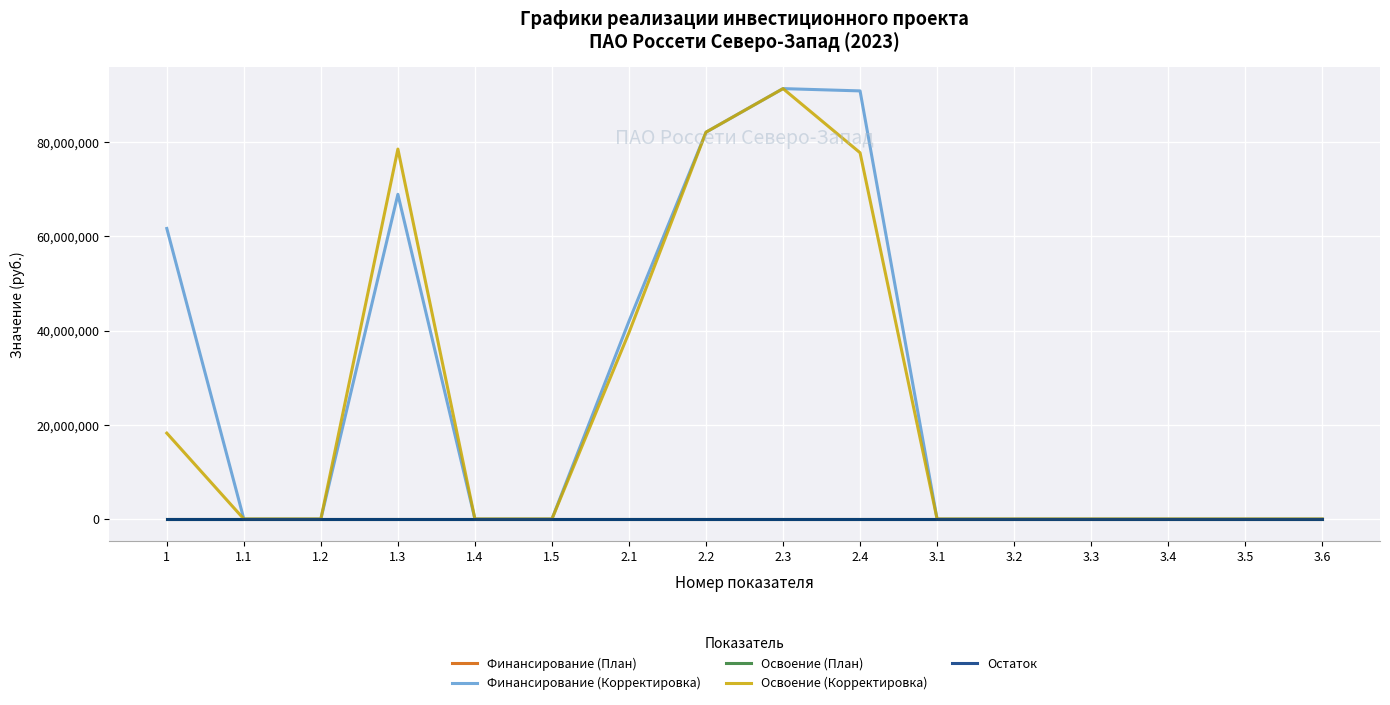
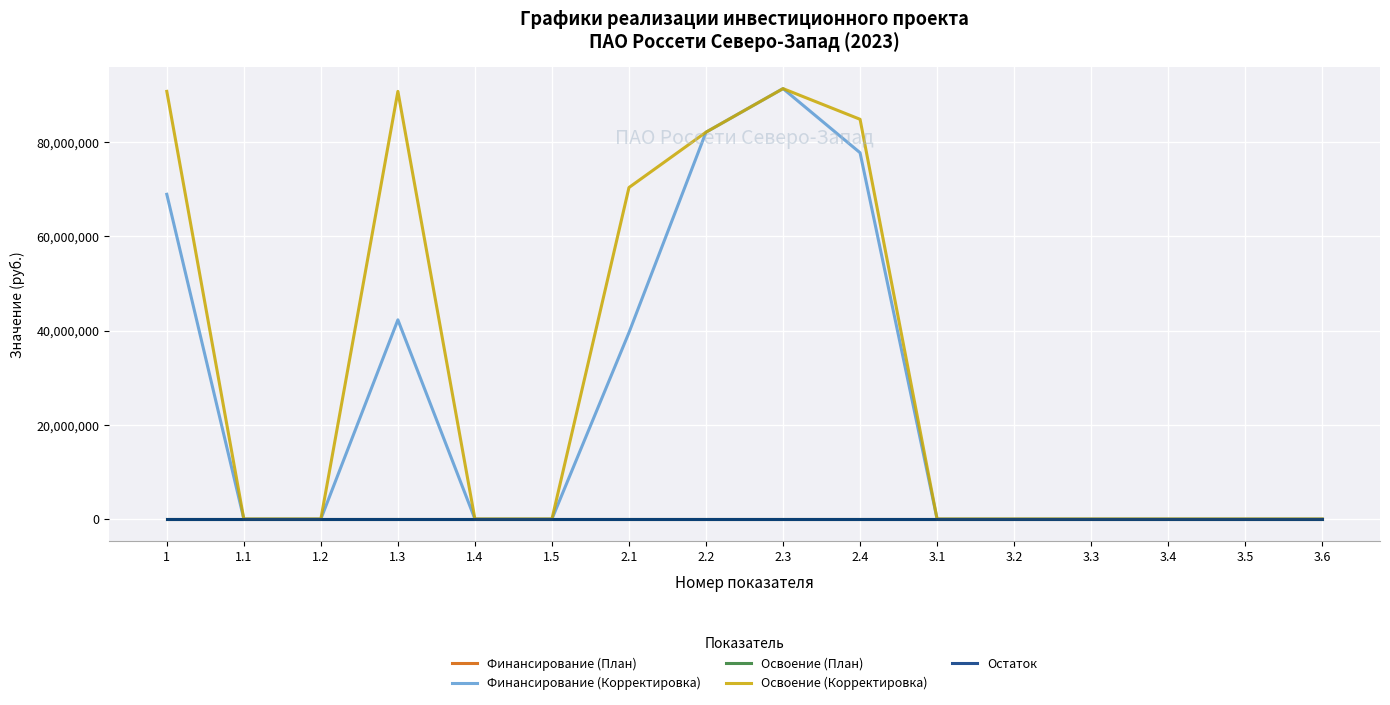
Финансирование (Корректировка), 1: 62,000,000 -> 69,000,000
Освоение (Корректировка), 1: 18,000,000 -> 91,000,000
Финансирование (Корректировка), 1.3: 69,000,000 -> 42,000,000
Освоение (Корректировка), 1.3: 79,000,000 -> 91,000,000
Финансирование (Корректировка), 2.1: 42,000,000 -> 40,000,000
Освоение (Корректировка), 2.1: 40,000,000 -> 70,000,000
Финансирование (Корректировка), 2.4: 91,000,000 -> 78,000,000
Освоение (Корректировка), 2.4: 78,000,000 -> 85,000,000
